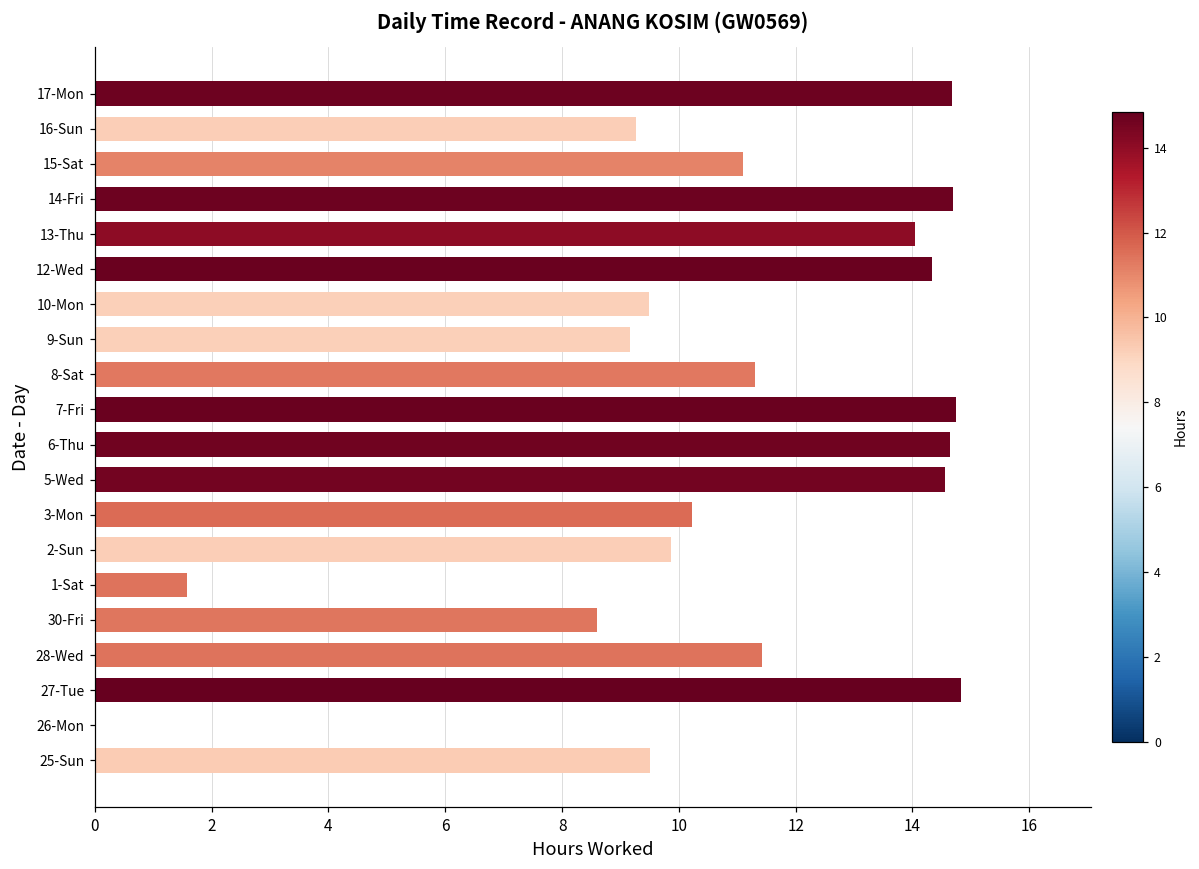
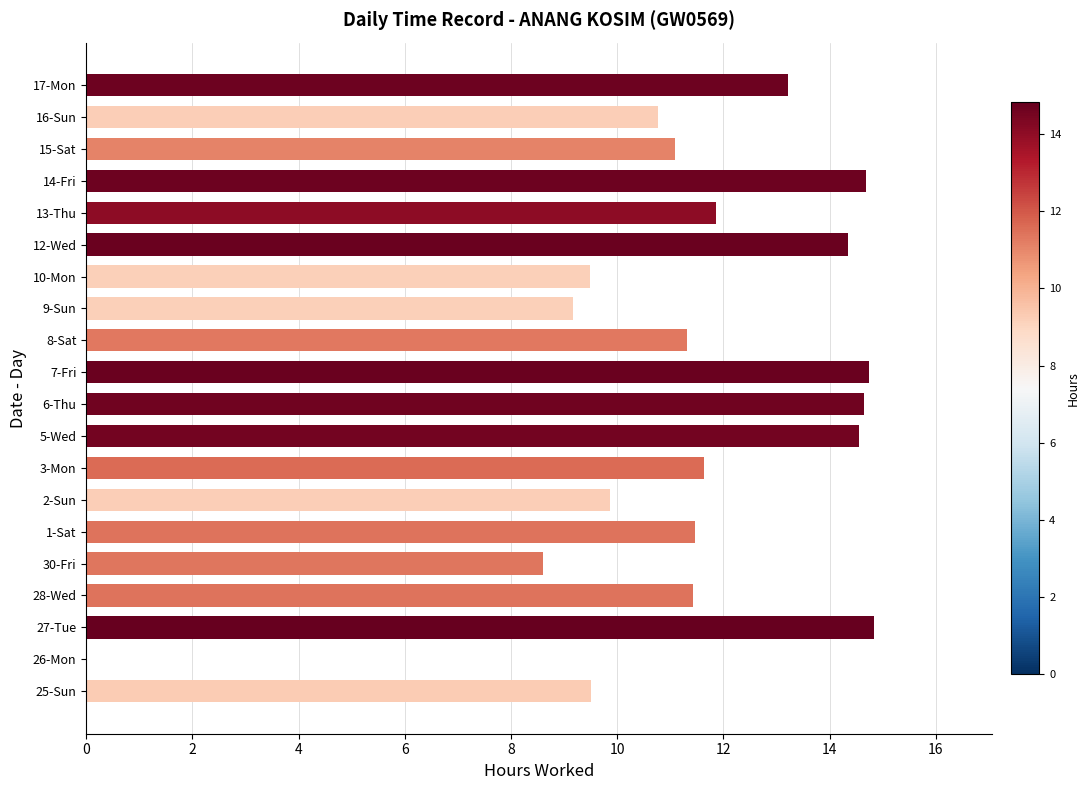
17-Mon: 14.7 -> 13.2
16-Sun: 9.3 -> 10.8
13-Thu: 14.1 -> 11.9
3-Mon: 10.2 -> 11.6
1-Sat: 1.6 -> 11.5
